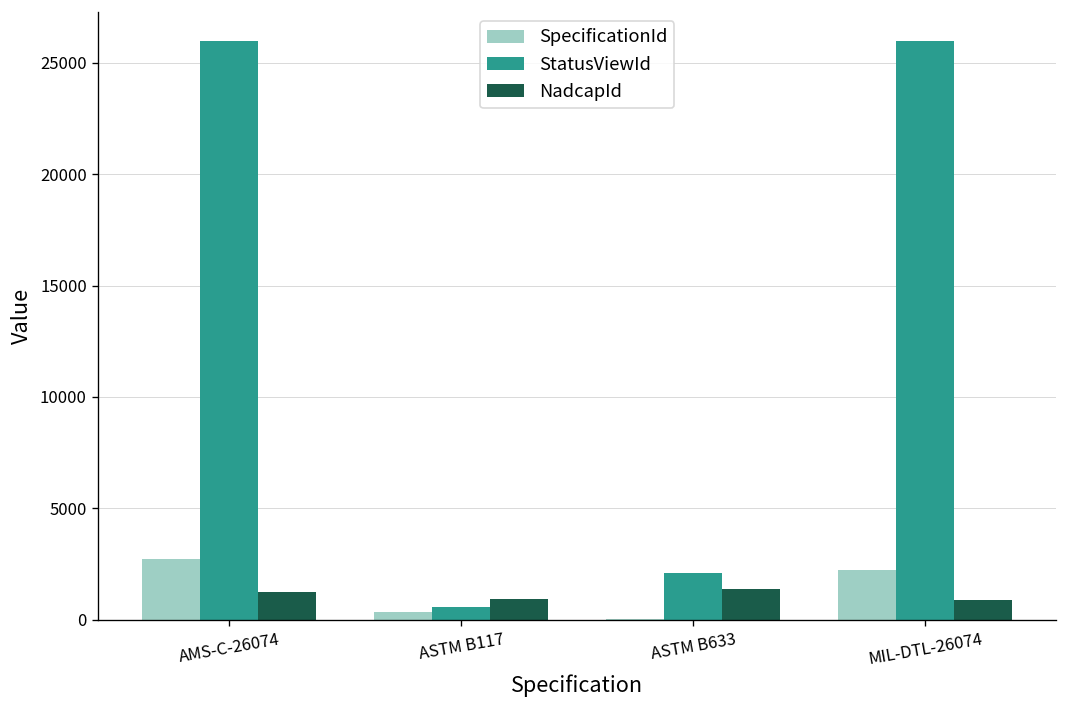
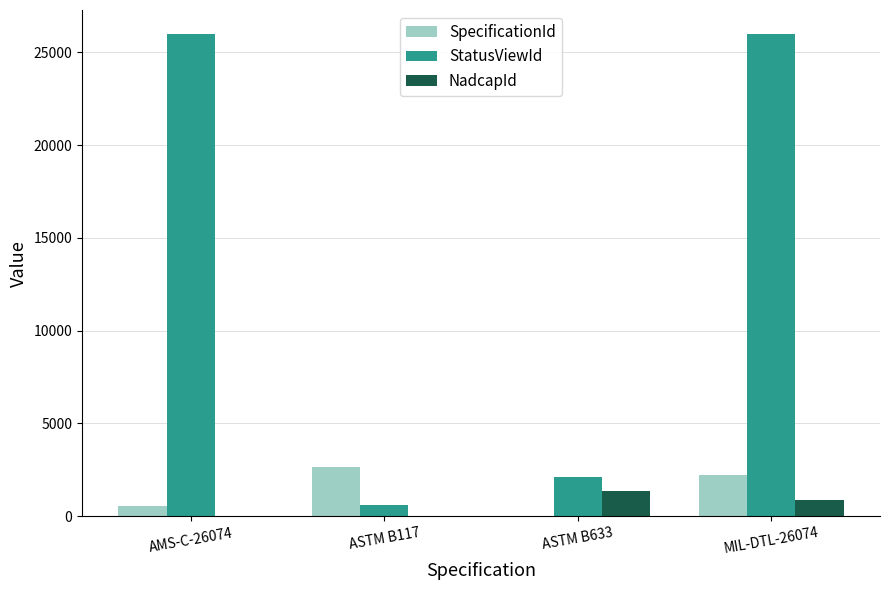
SpecificationId, AMS-C-26074: 2700 -> 600
NadcapId, AMS-C-26074: 1200 -> 0
SpecificationId, ASTM B117: 300 -> 2700
NadcapId, ASTM B117: 900 -> 0
